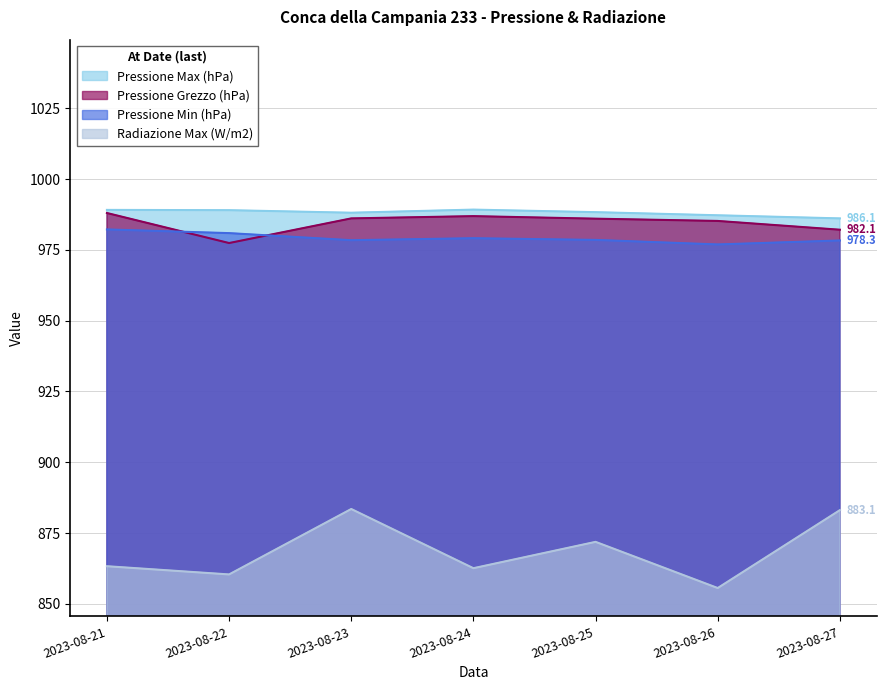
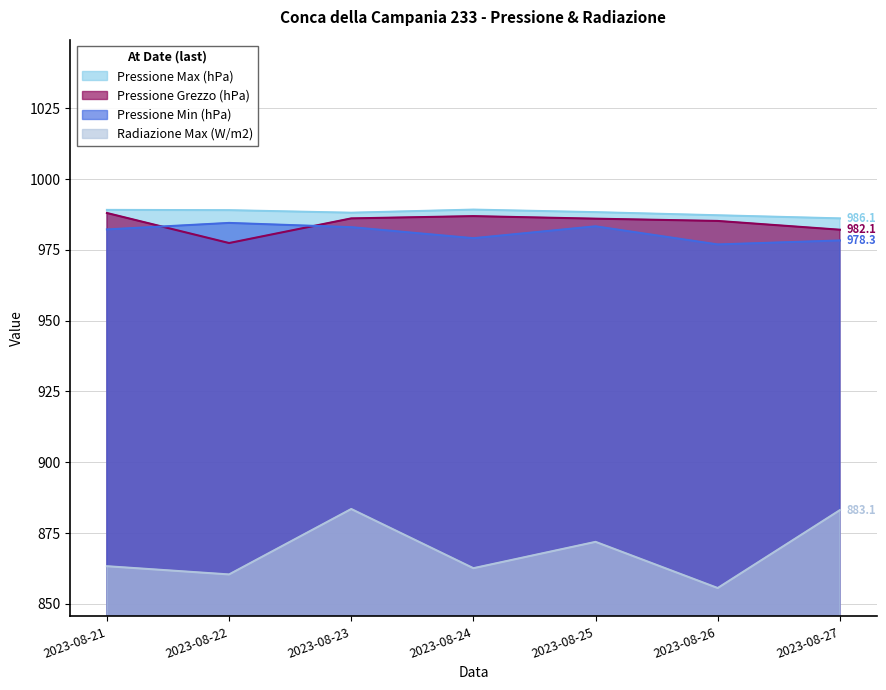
Pressione Min (hPa), 2023-08-22: 981 -> 985
Pressione Min (hPa), 2023-08-23: 978 -> 983
Pressione Min (hPa), 2023-08-25: 979 -> 983
